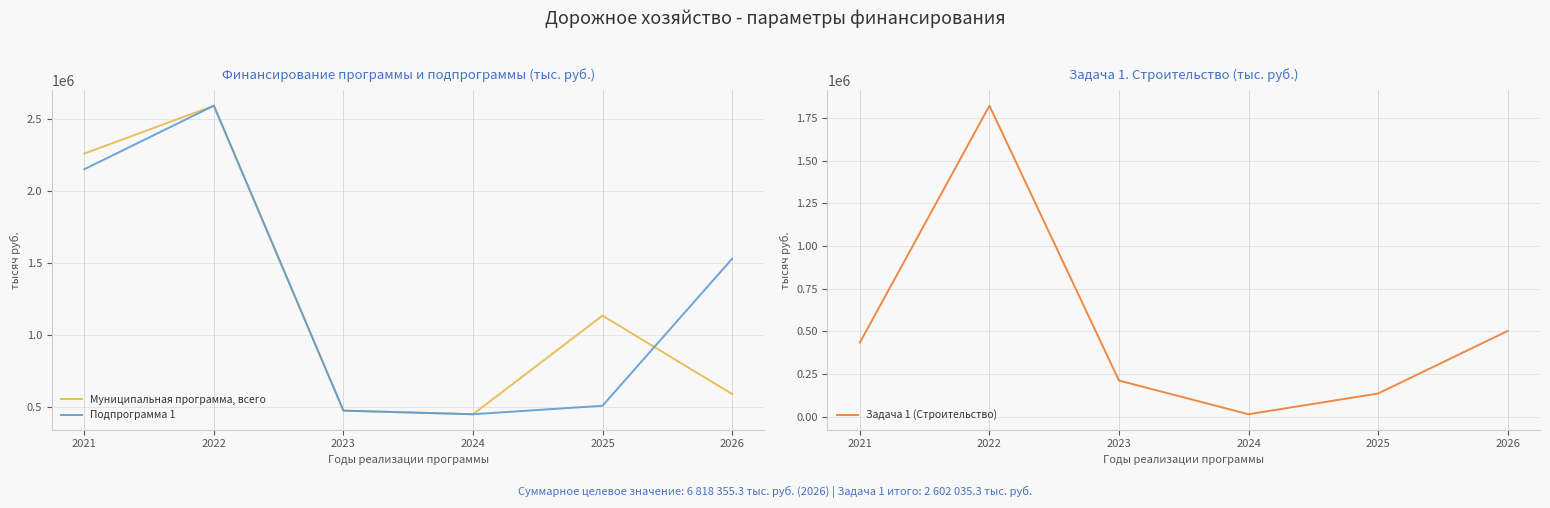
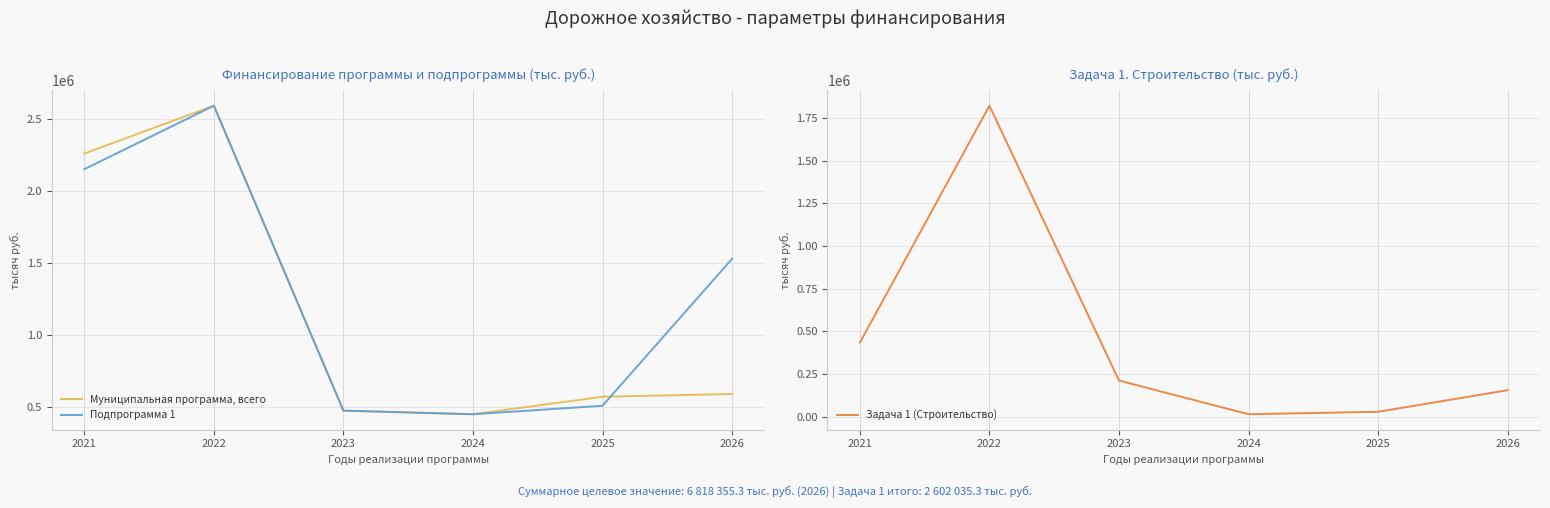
Финансирование программы и подпрограммы (тыс. руб.), Муниципальная программа, всего, 2025: 1130000 -> 570000
Задача 1. Строительство (тыс. руб.), 2025: 140000 -> 30000
Задача 1. Строительство (тыс. руб.), 2026: 500000 -> 160000
